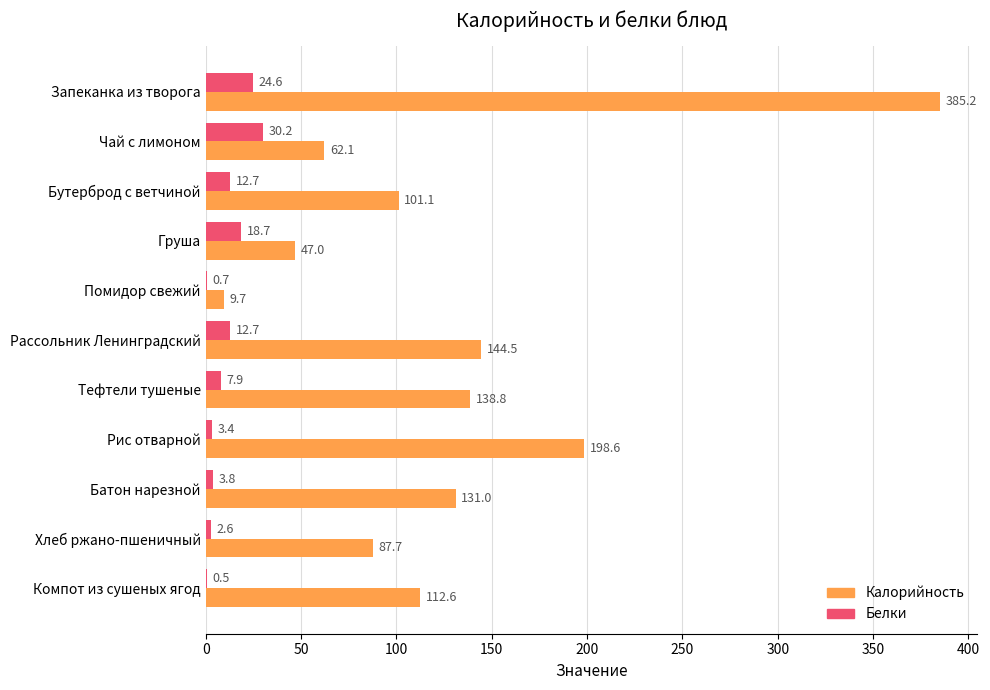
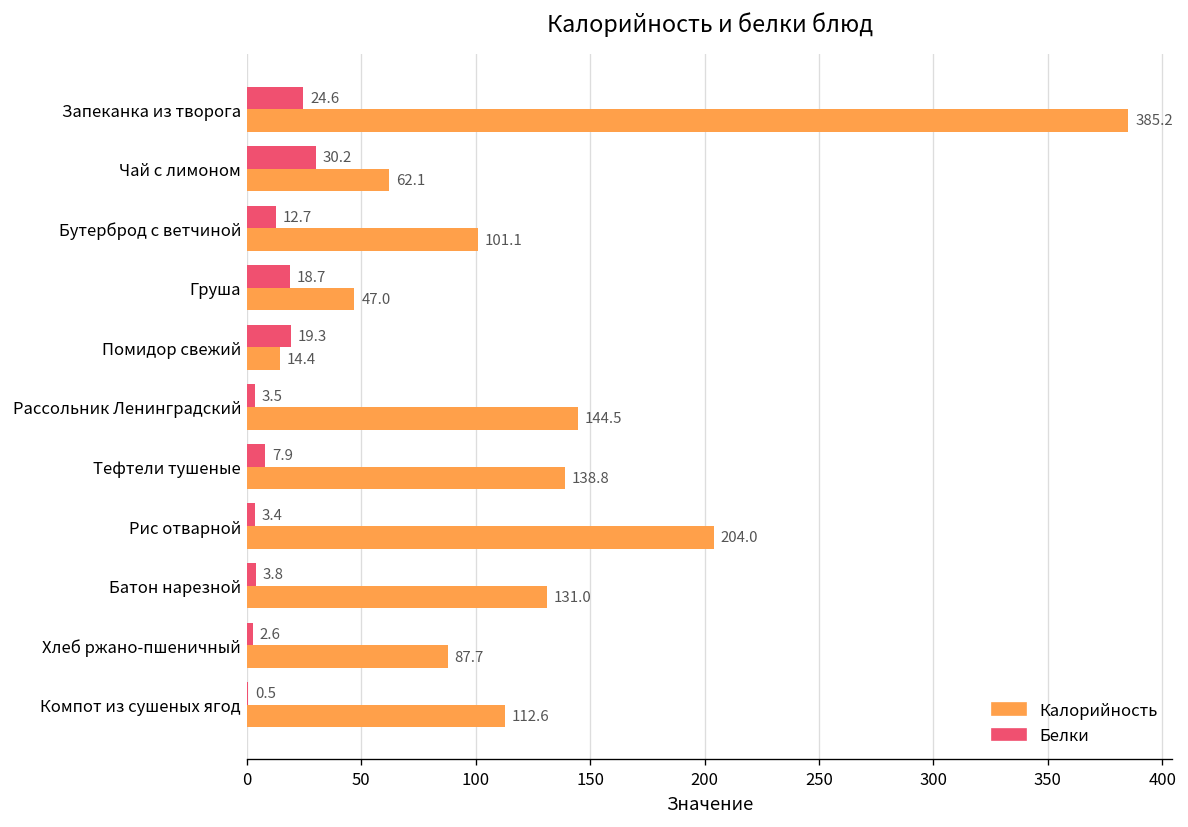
Белки, Помидор свежий: 0.7 -> 19.3
Калорийность, Помидор свежий: 9.7 -> 14.4
Белки, Рассольник Ленинградский: 12.7 -> 3.5
Калорийность, Рис отварной: 198.6 -> 204.0
